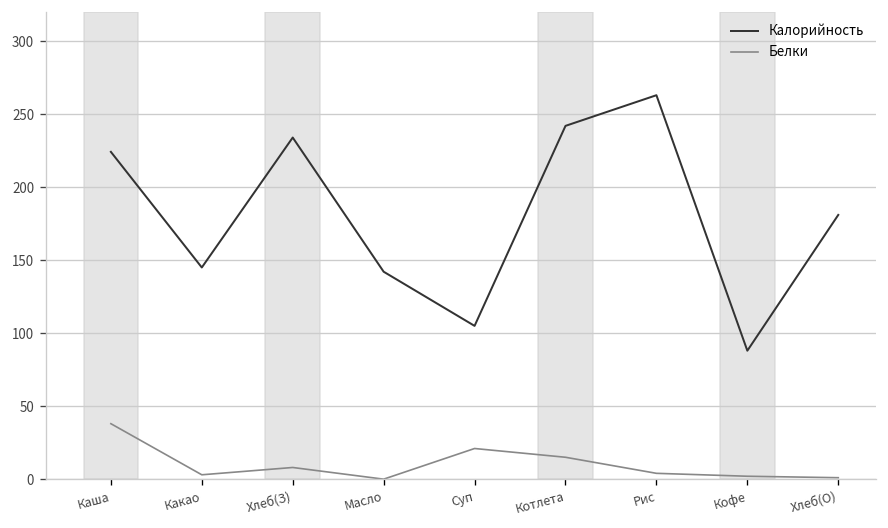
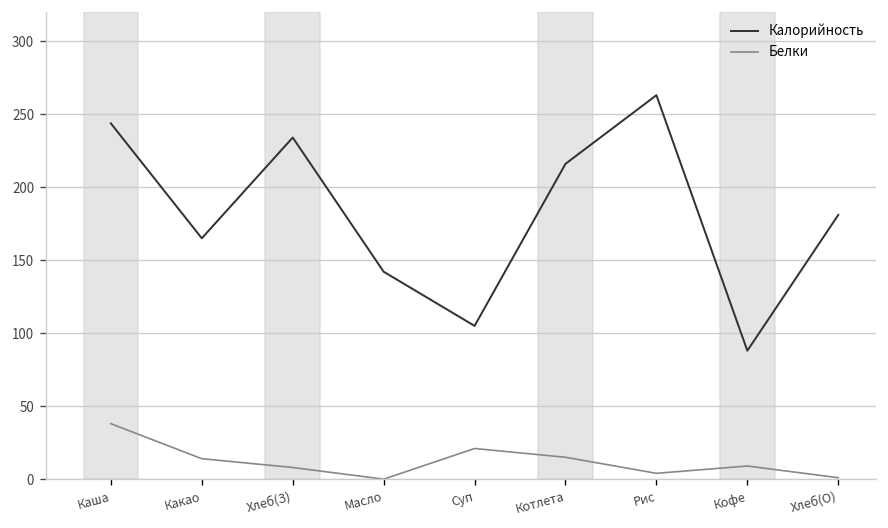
Калорийность, Каша: 224 -> 244
Калорийность, Какао: 145 -> 165
Белки, Какао: 3 -> 14
Калорийность, Котлета: 242 -> 216
Белки, Кофе: 2 -> 9
